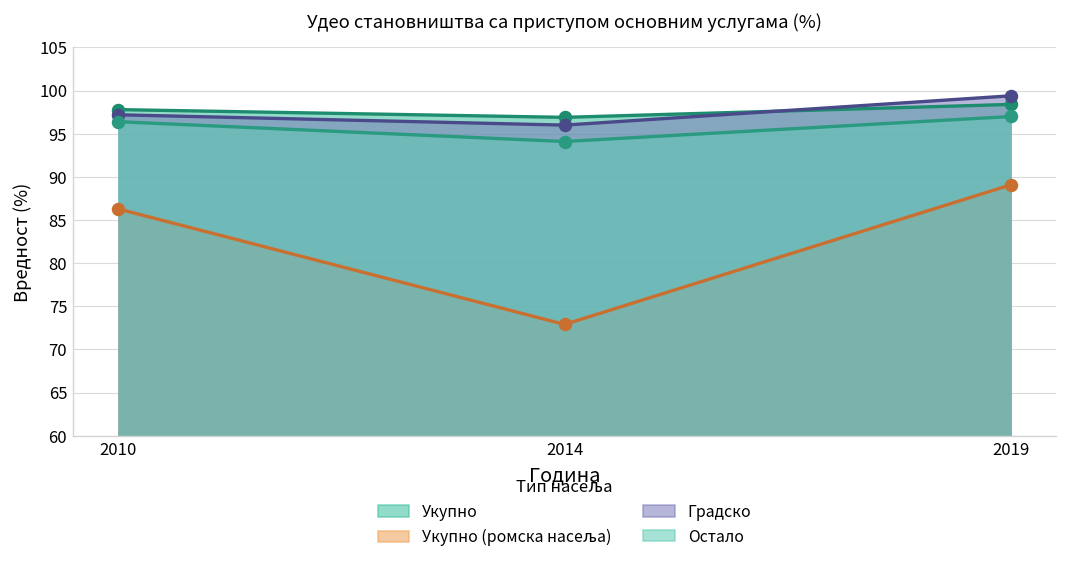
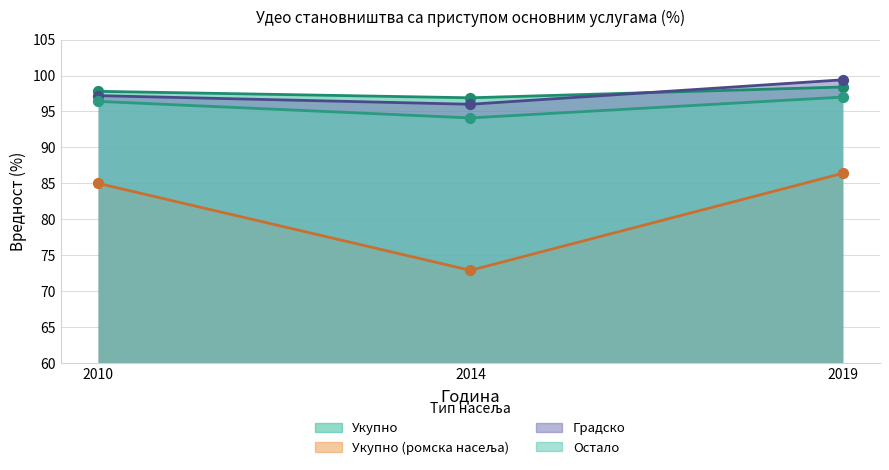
Укупно (ромска насеља), 2010: 86 -> 85
Укупно (ромска насеља), 2019: 89 -> 86
